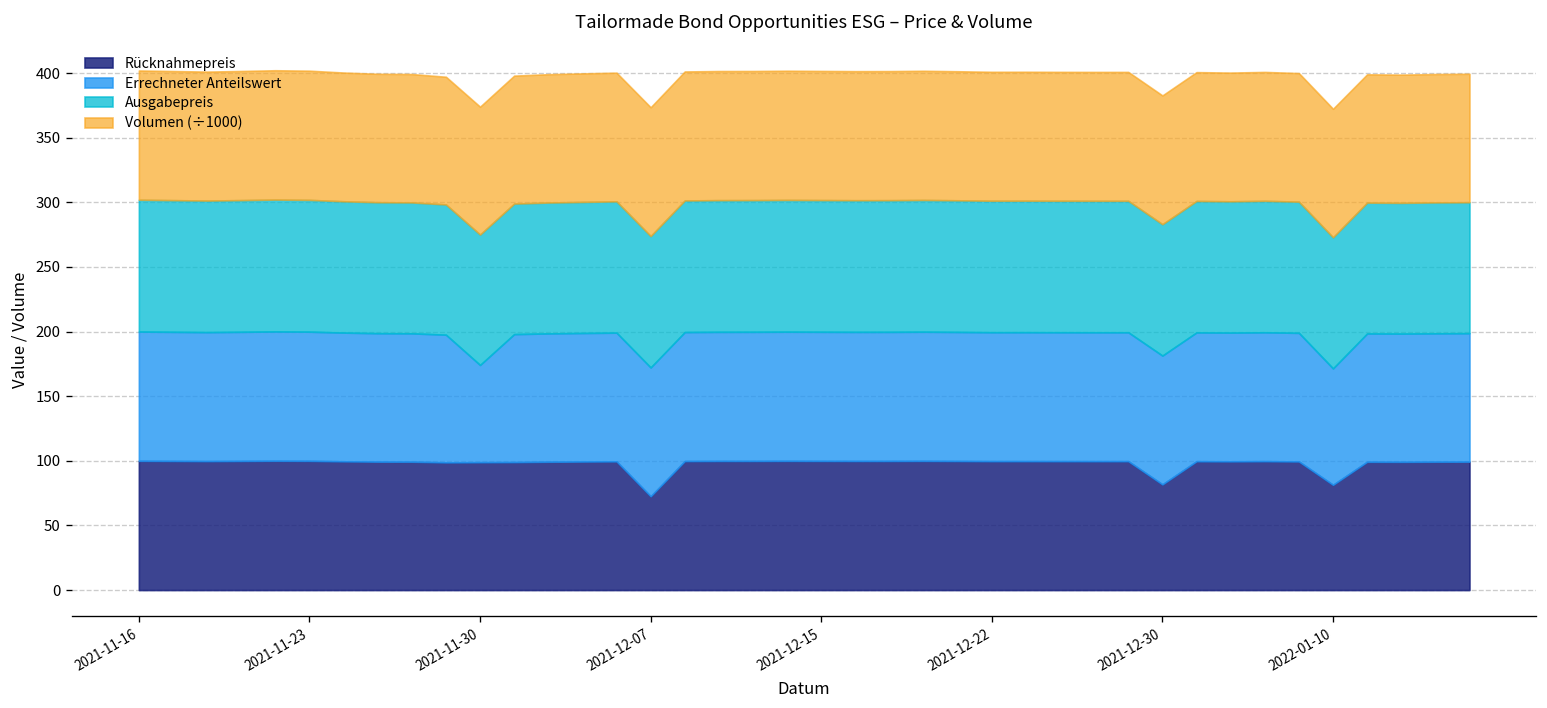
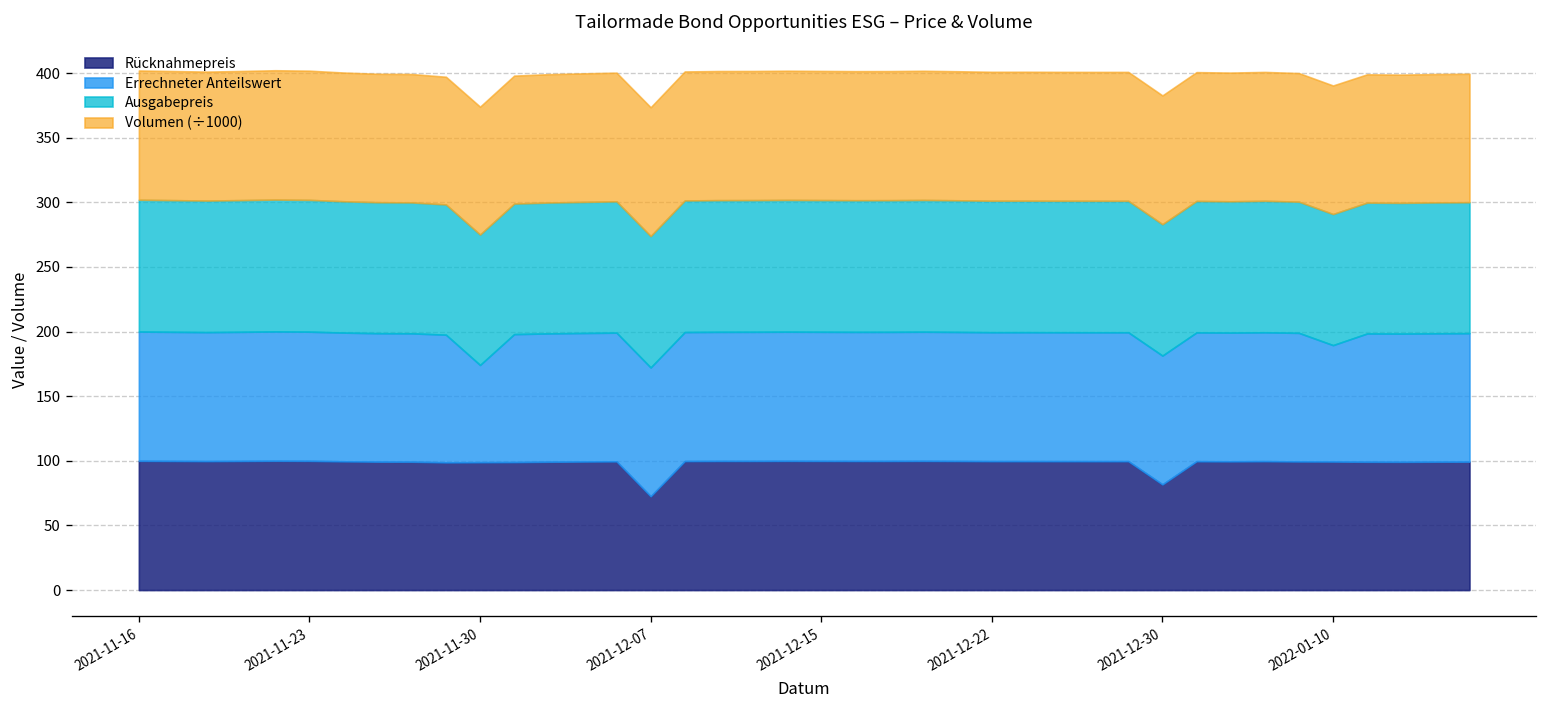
Rücknahmepreis, 2022-01-10: 81 -> 99
